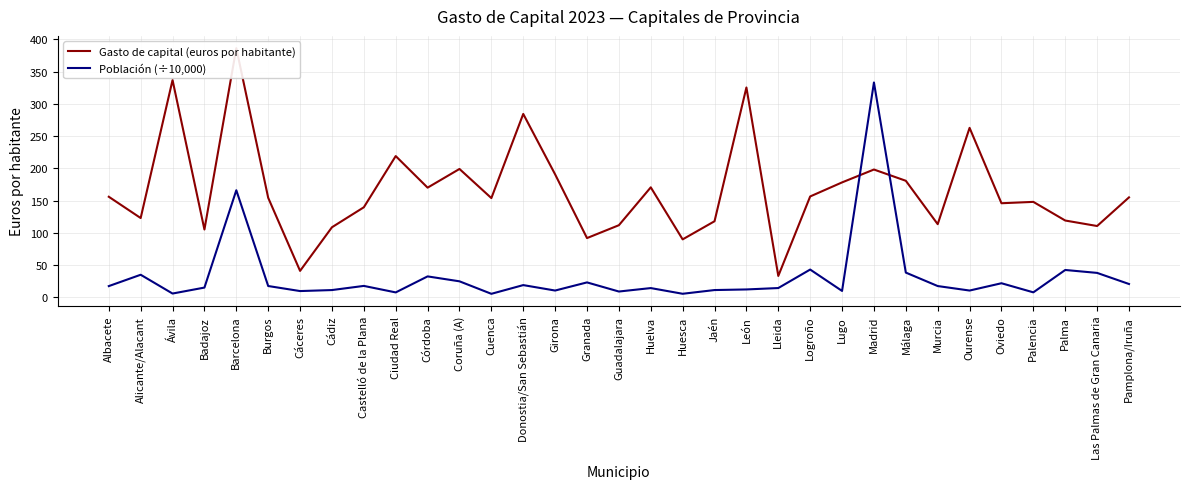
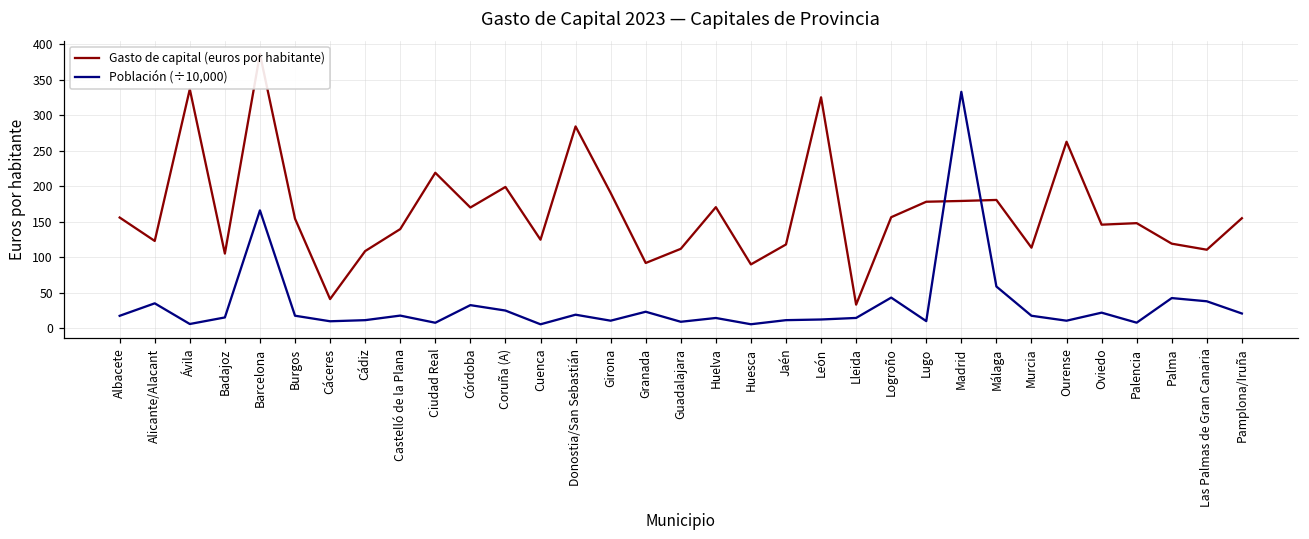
Gasto de capital (euros por habitante), Cuenca: 150 -> 120
Gasto de capital (euros por habitante), Madrid: 200 -> 180
Población (÷10,000), Málaga: 40 -> 60
